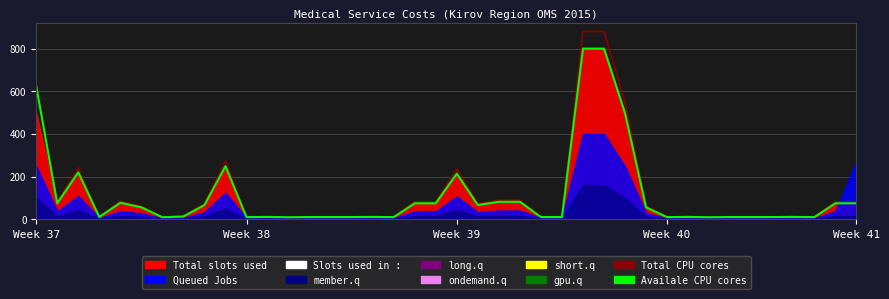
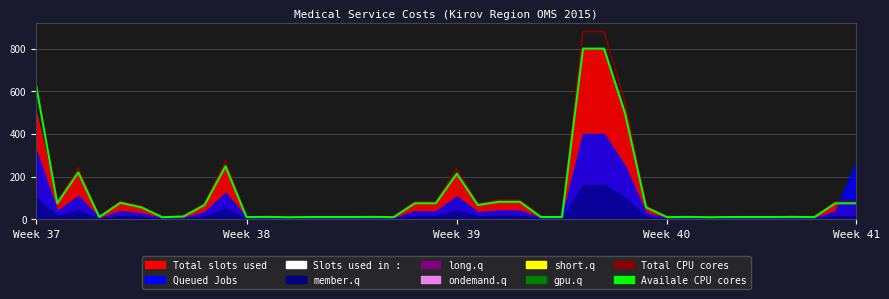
Queued Jobs, Week 37: 250 -> 320
